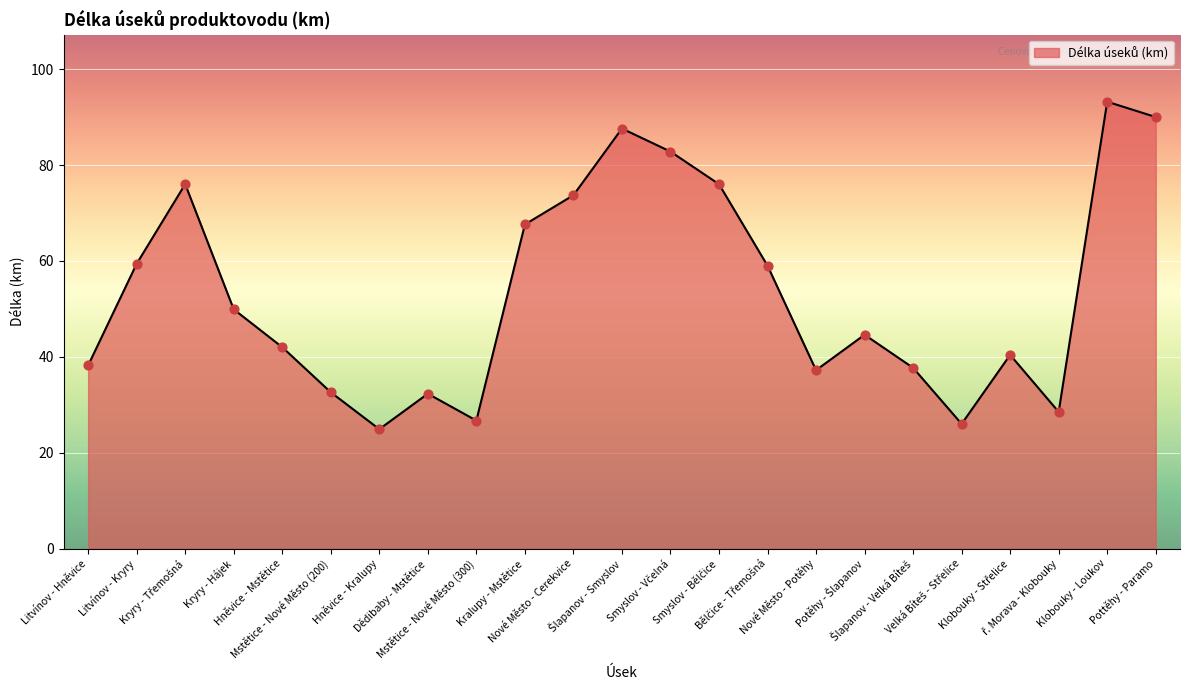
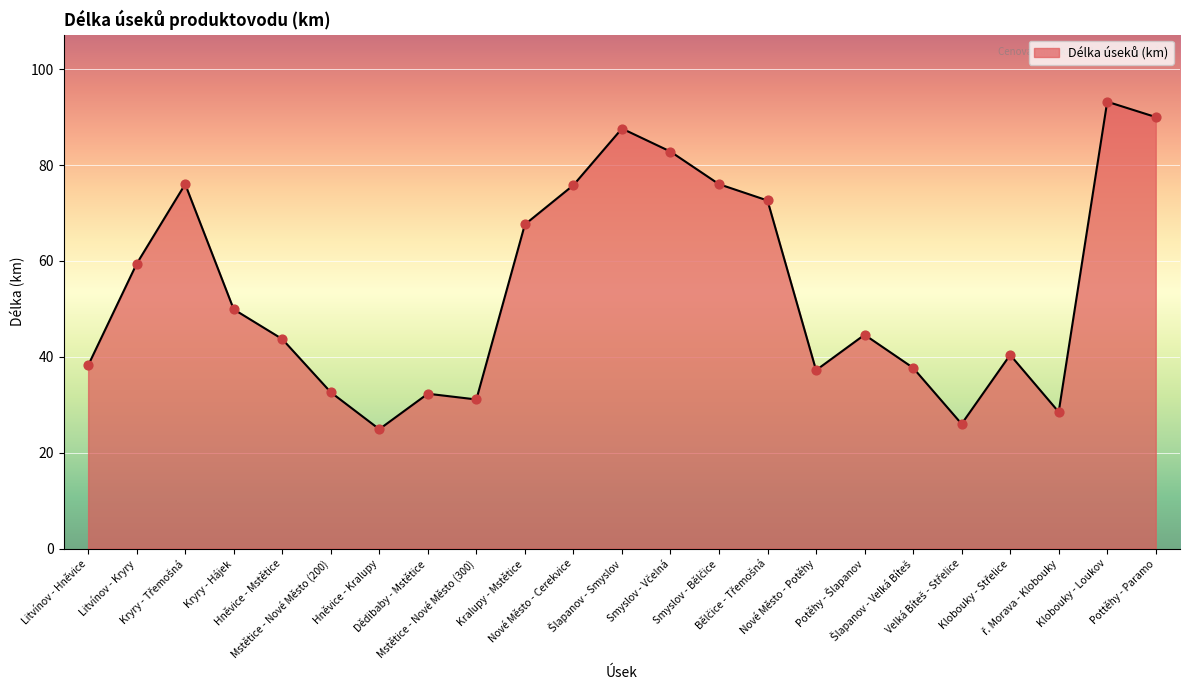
Hněvice - Mstětice: 42 -> 44
Mstětice - Nové Město (300): 27 -> 31
Nové Město - Cerekvice: 74 -> 76
Bělčice - Třemošná: 59 -> 73
